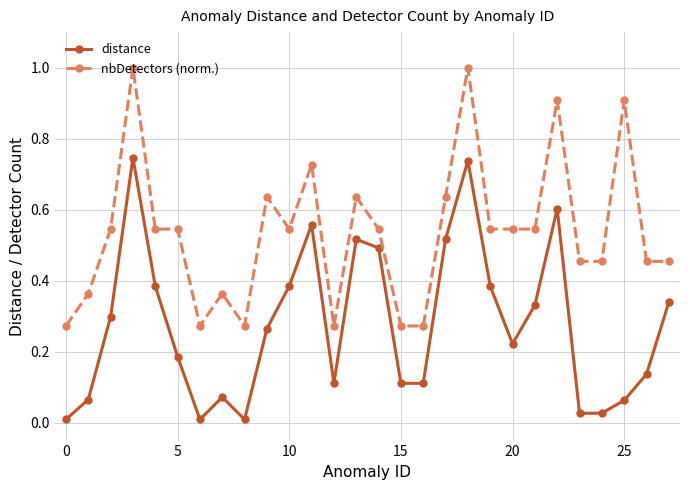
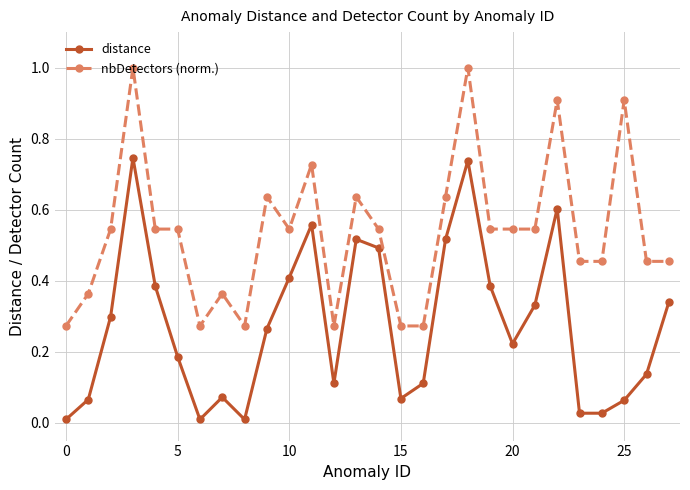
distance, 10: 0.39 -> 0.41
distance, 15: 0.11 -> 0.07
